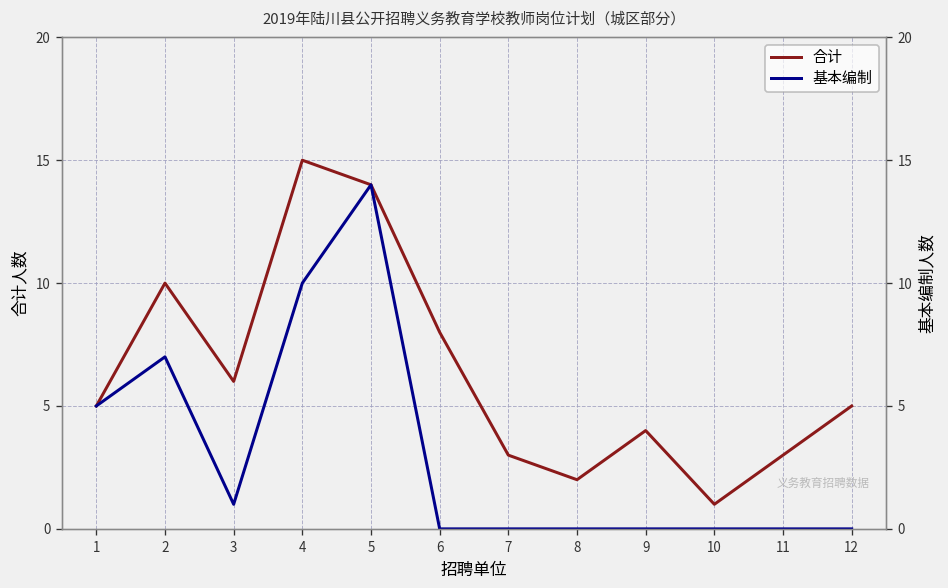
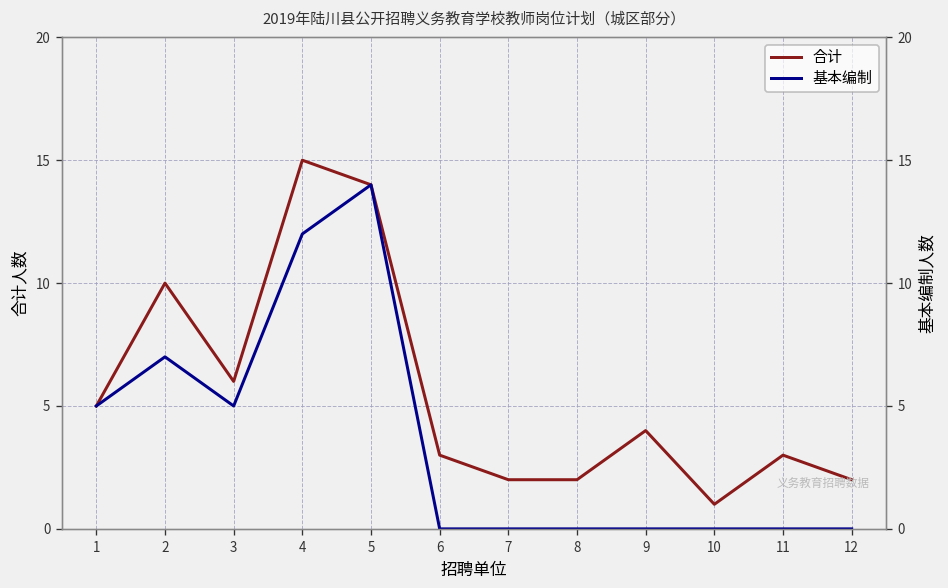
合计, 6: 8 -> 3
合计, 7: 3 -> 2
合计, 12: 5 -> 2
基本编制, 3: 1 -> 5
基本编制, 4: 10 -> 12
